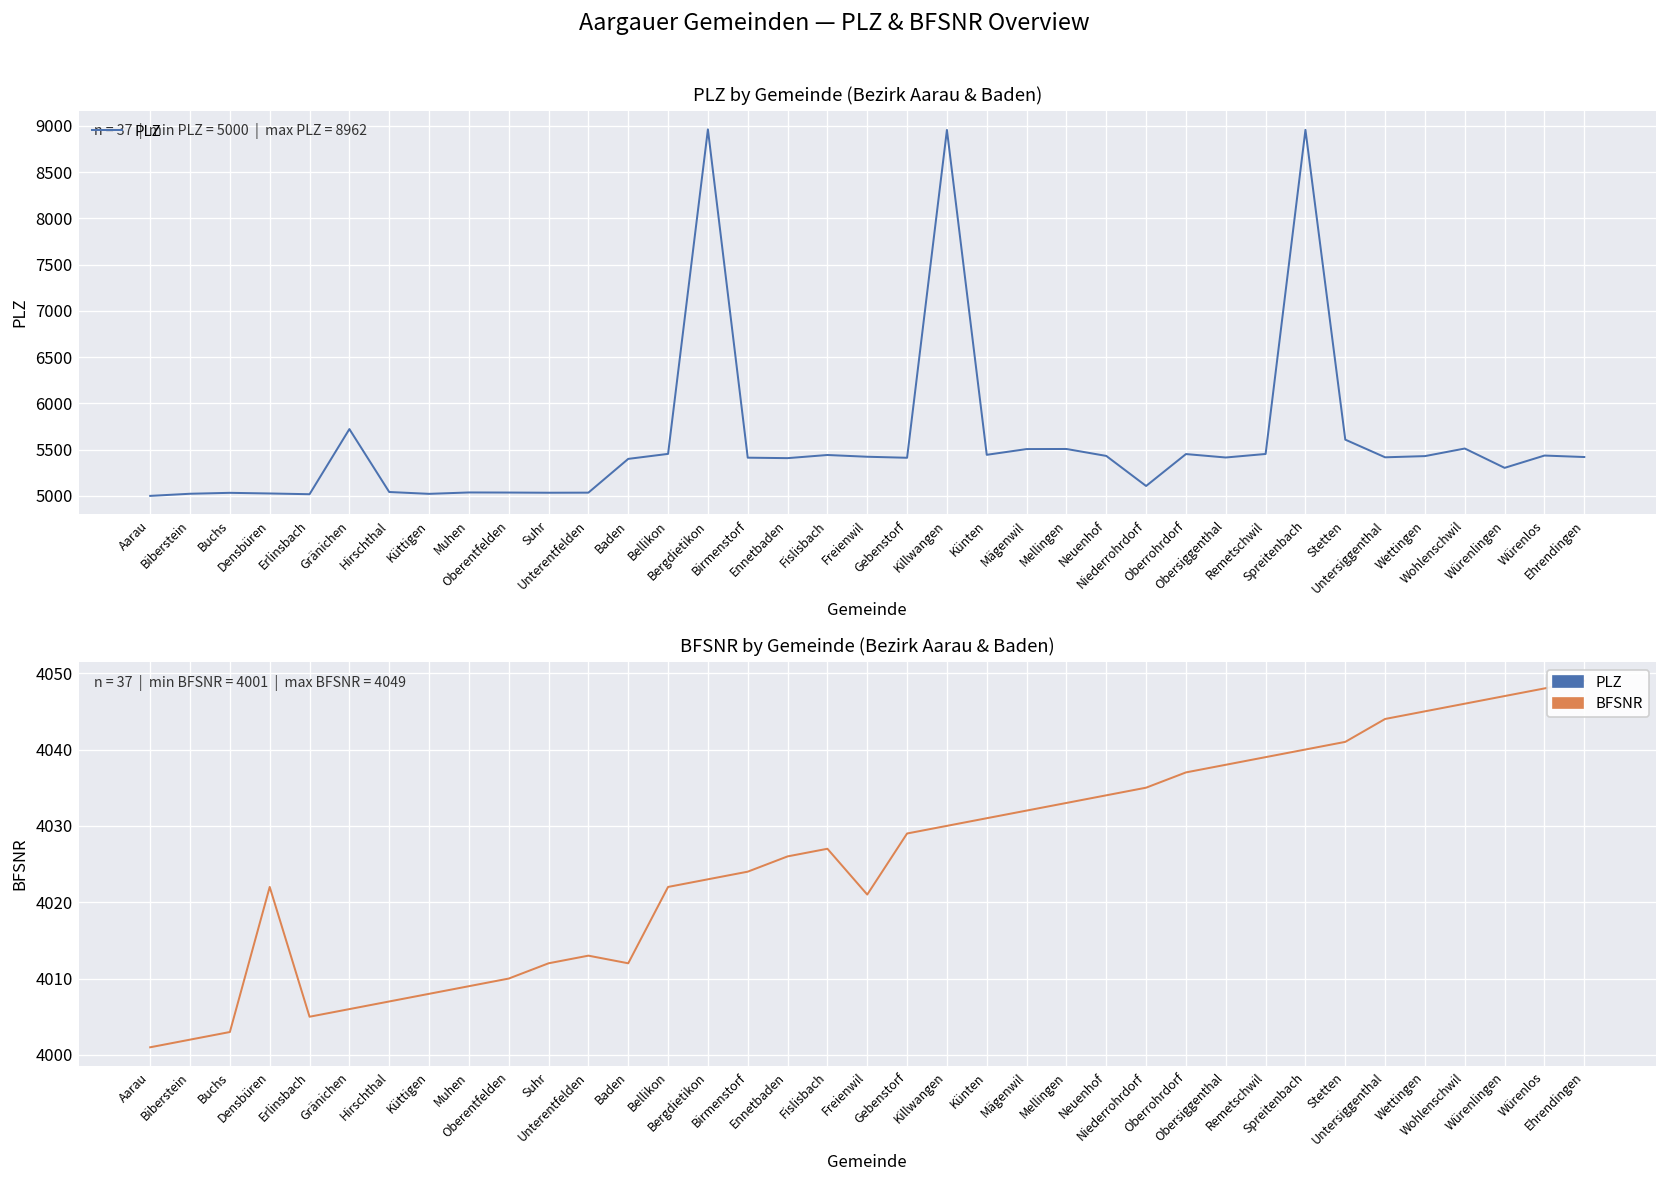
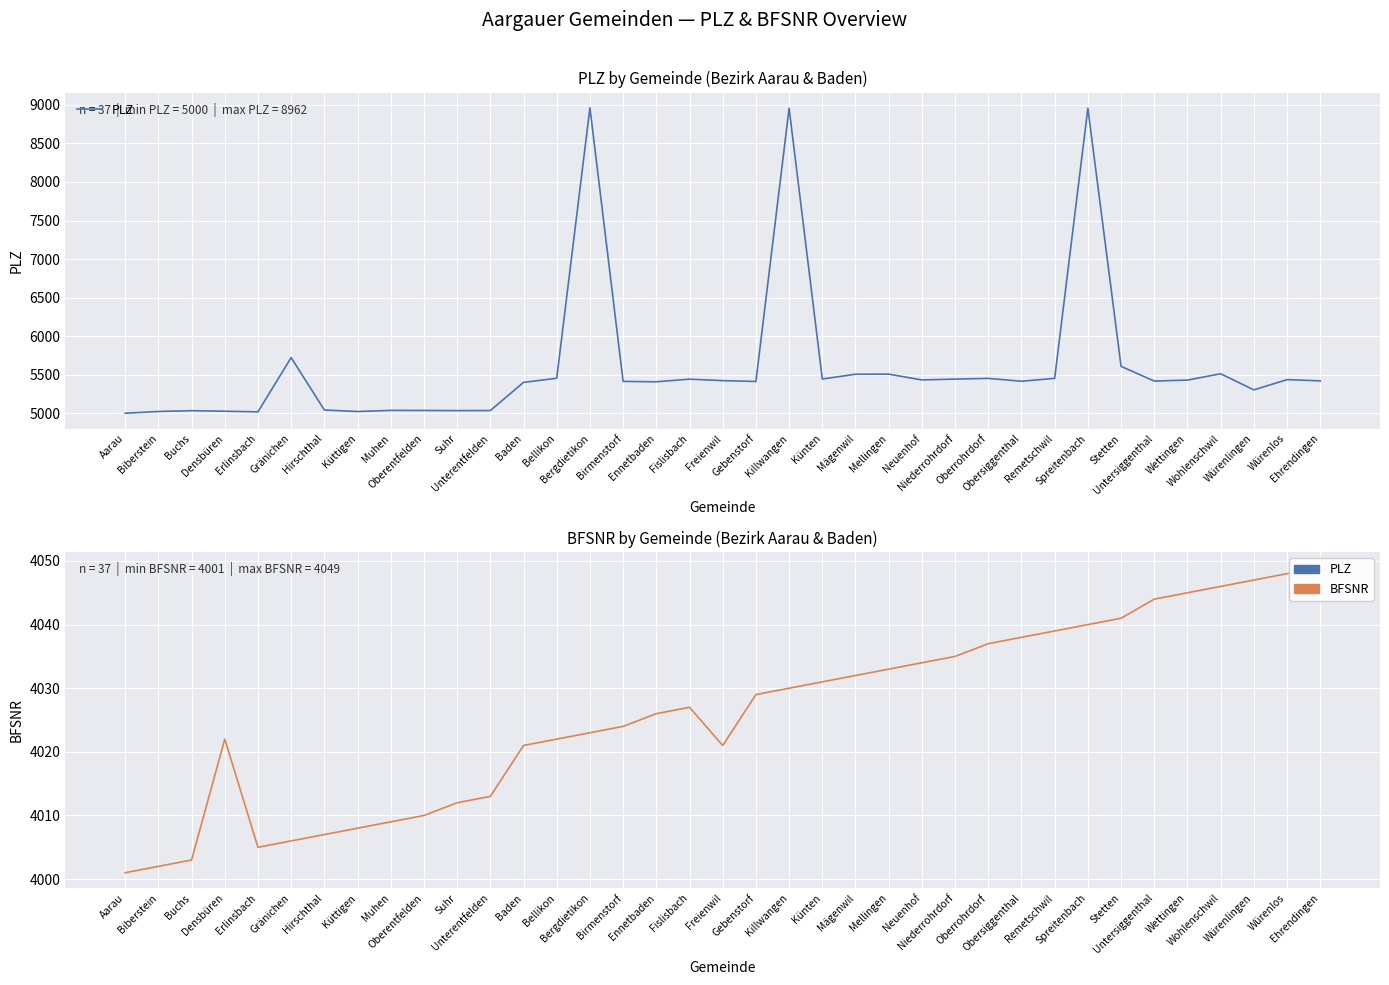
PLZ by Gemeinde (Bezirk Aarau & Baden), Niederrohrdorf: 5100 -> 5400
BFSNR by Gemeinde (Bezirk Aarau & Baden), Baden: 4012 -> 4021
